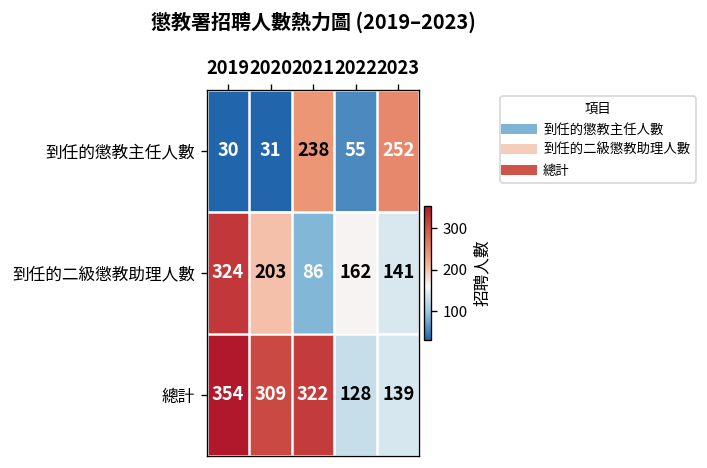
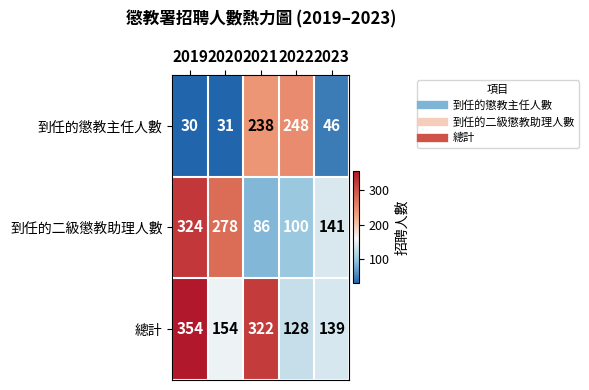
到任的懲教主任人數, 2022: 55 -> 248
到任的懲教主任人數, 2023: 252 -> 46
到任的二級懲教助理人數, 2020: 203 -> 278
到任的二級懲教助理人數, 2022: 162 -> 100
總計, 2020: 309 -> 154
